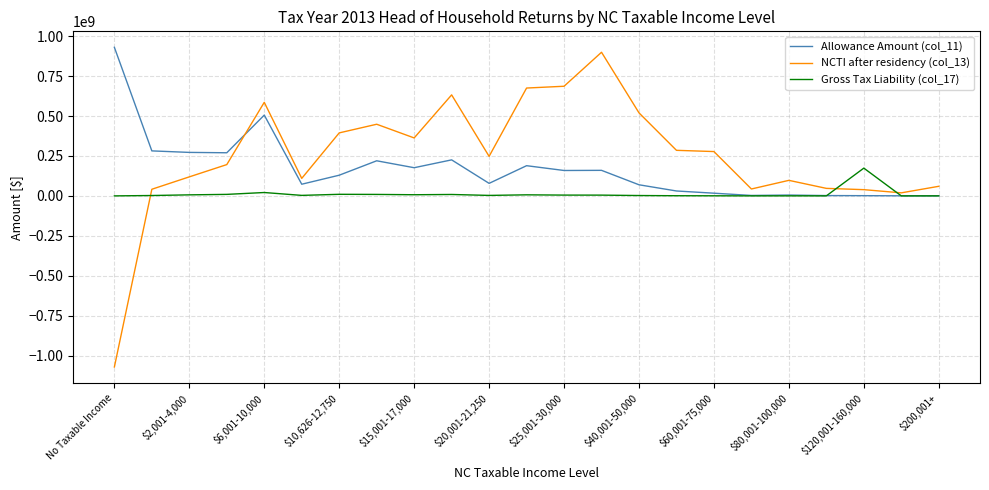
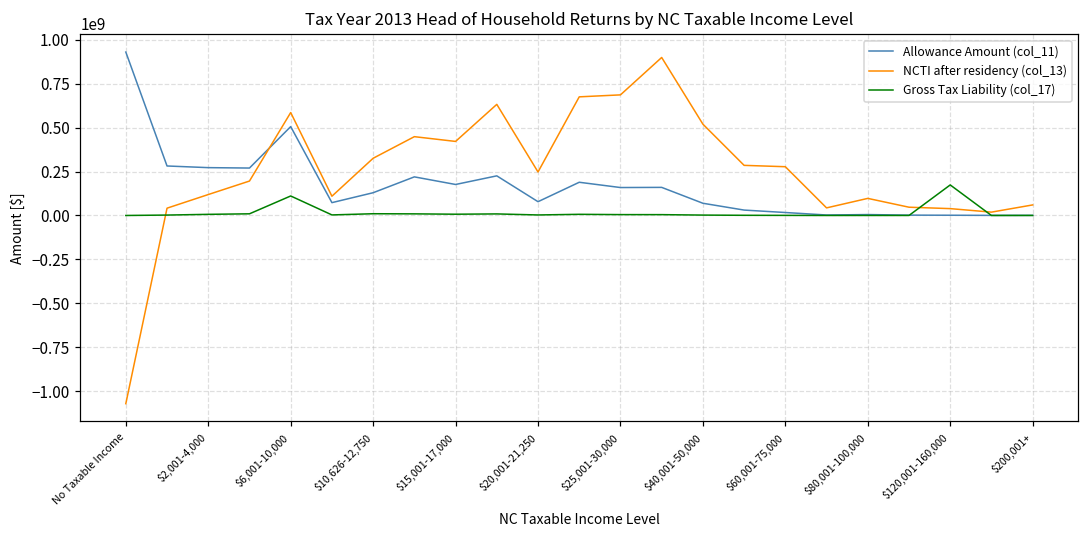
Gross Tax Liability (col_17), $6,001-10,000: 20000000 -> 110000000
NCTI after residency (col_13), $10,626-12,750: 390000000 -> 330000000
NCTI after residency (col_13), $15,001-17,000: 360000000 -> 420000000
